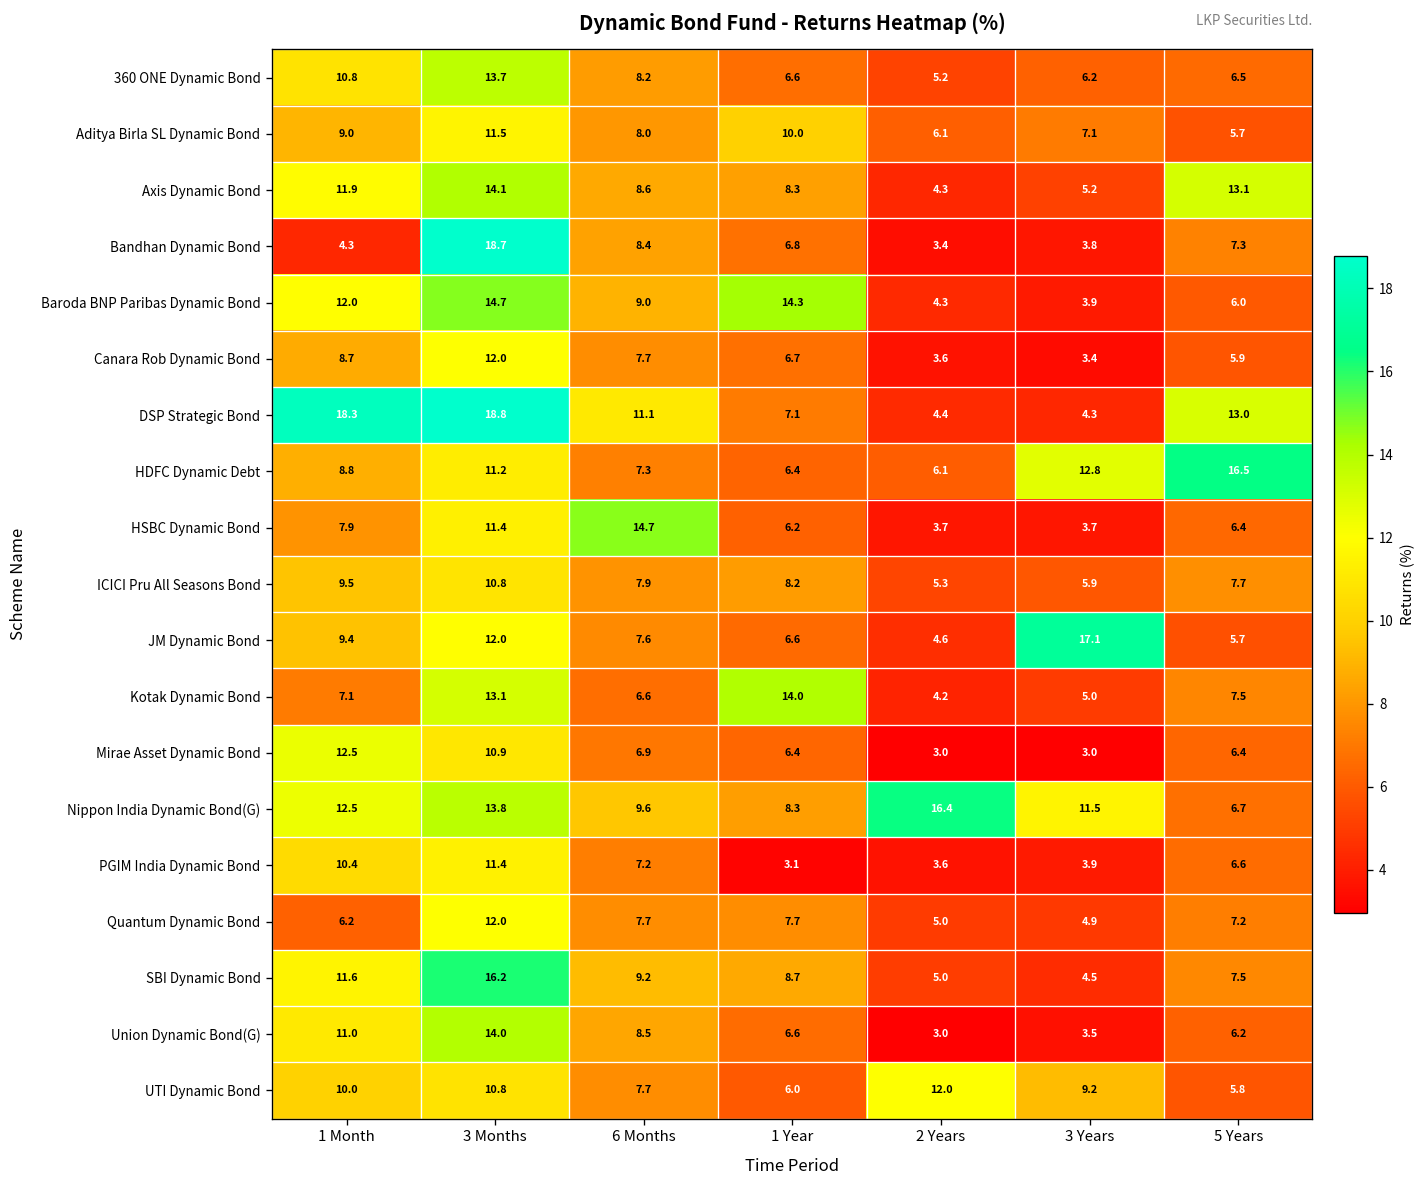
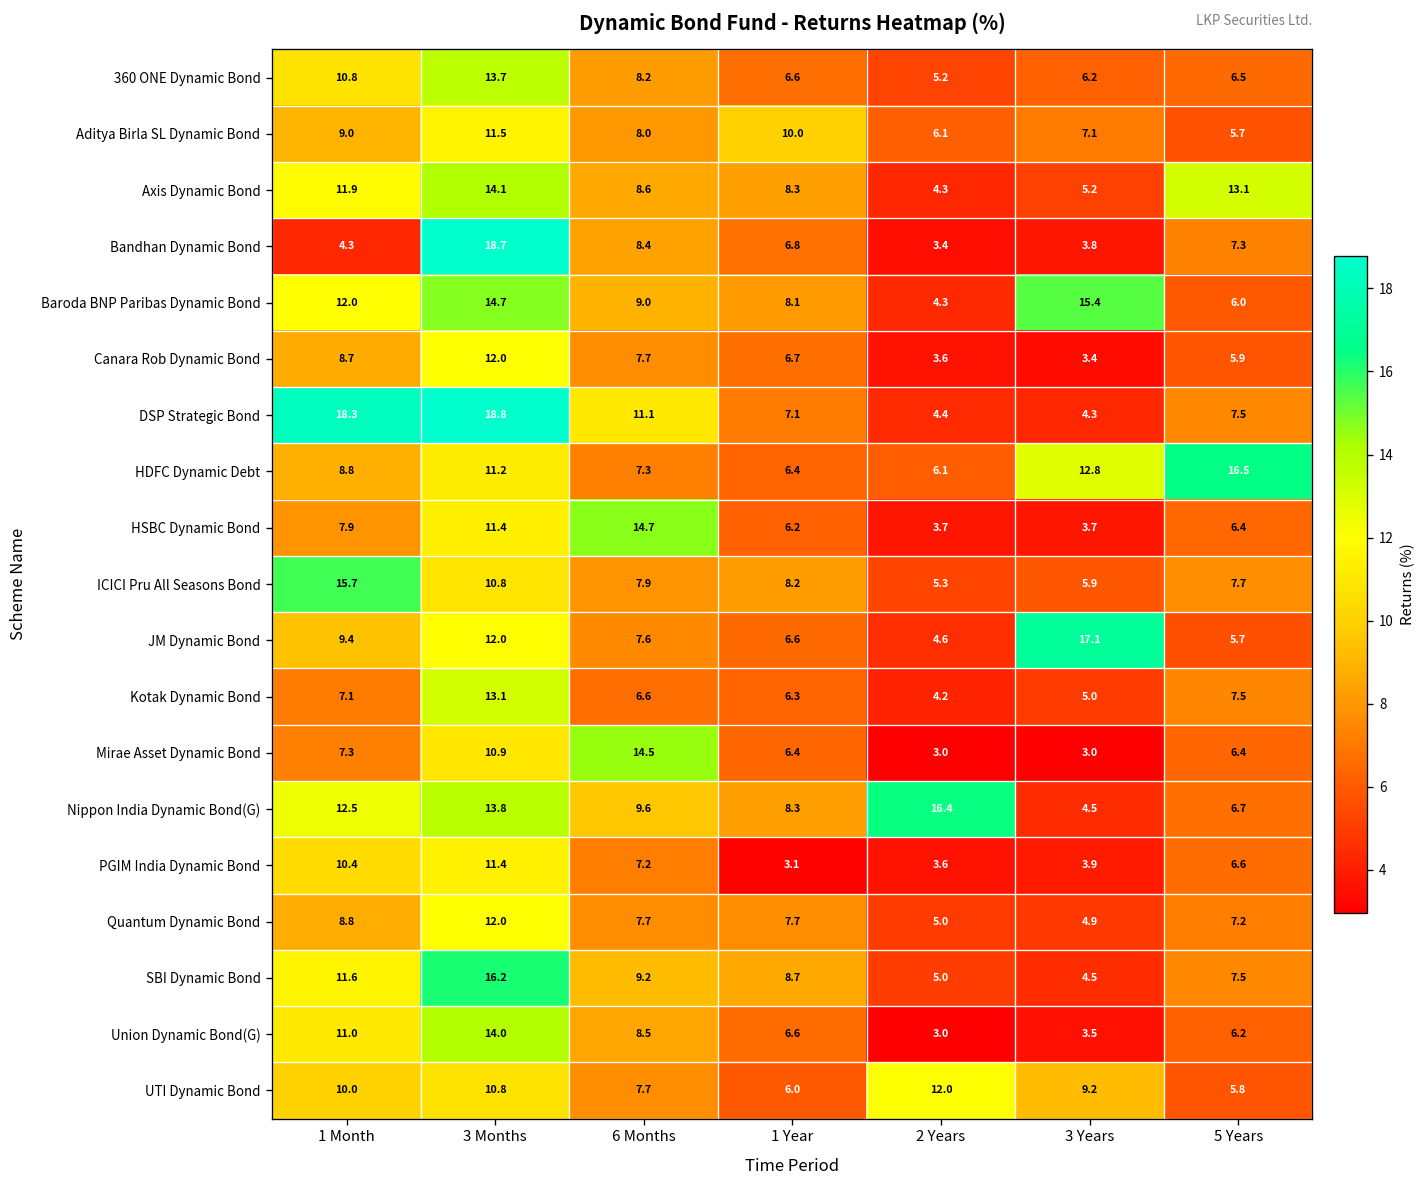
Baroda BNP Paribas Dynamic Bond, 1 Year: 14.3 -> 8.1
Baroda BNP Paribas Dynamic Bond, 3 Years: 3.9 -> 15.4
DSP Strategic Bond, 5 Years: 13.0 -> 7.5
ICICI Pru All Seasons Bond, 1 Month: 9.5 -> 15.7
Kotak Dynamic Bond, 1 Year: 14.0 -> 6.3
Mirae Asset Dynamic Bond, 1 Month: 12.5 -> 7.3
Mirae Asset Dynamic Bond, 6 Months: 6.9 -> 14.5
Nippon India Dynamic Bond(G), 3 Years: 11.5 -> 4.5
Quantum Dynamic Bond, 1 Month: 6.2 -> 8.8
